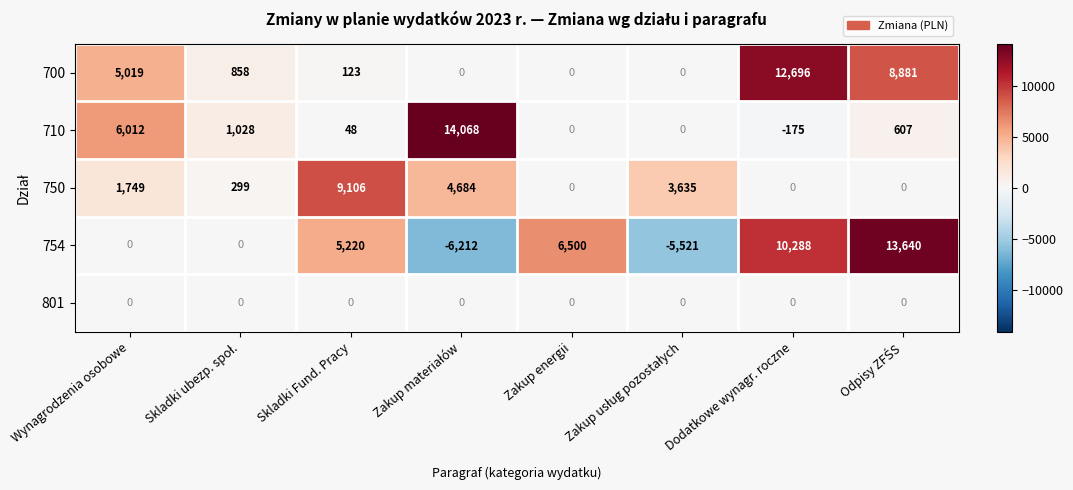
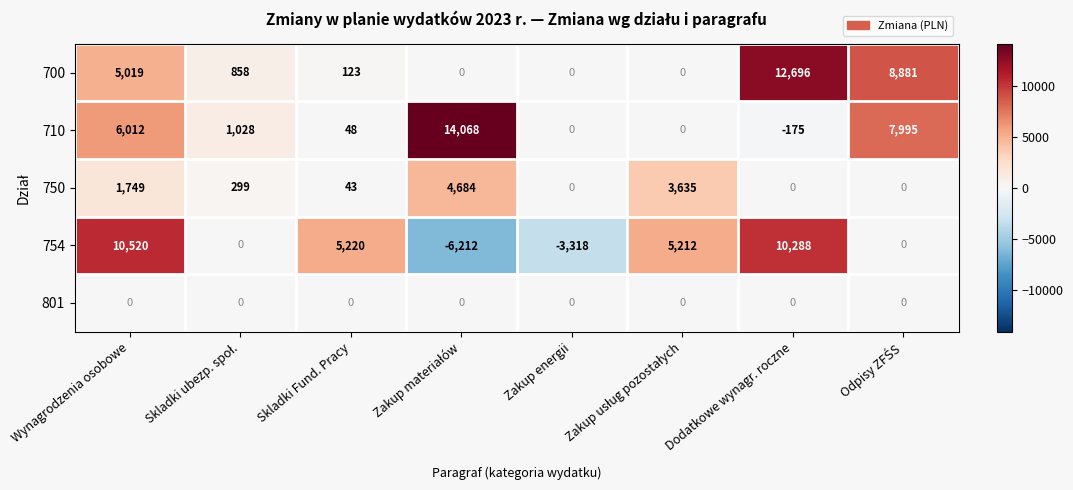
710, Odpisy ZFŚS: 607 -> 7,995
750, Skladki Fund. Pracy: 9,106 -> 43
754, Wynagrodzenia osobowe: 0 -> 10,520
754, Zakup energii: 6,500 -> -3,318
754, Zakup usług pozostałych: -5,521 -> 5,212
754, Odpisy ZFŚS: 13,640 -> 0
